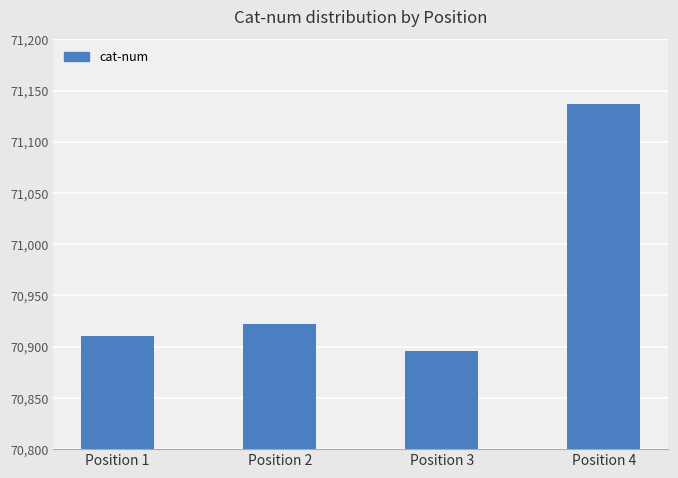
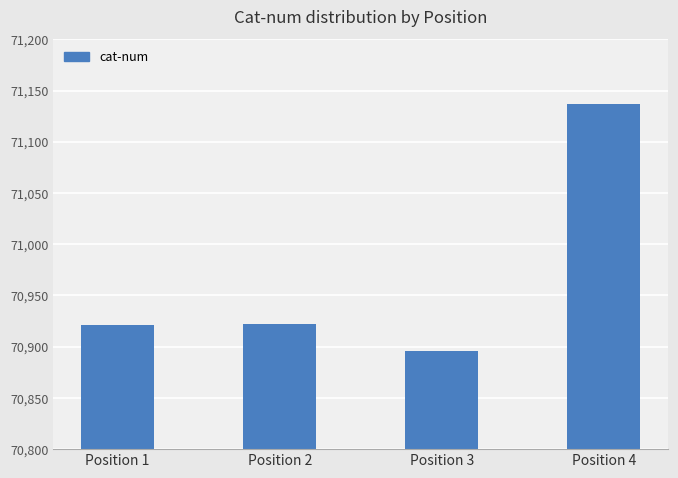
Position 1: 70,910 -> 70,921
